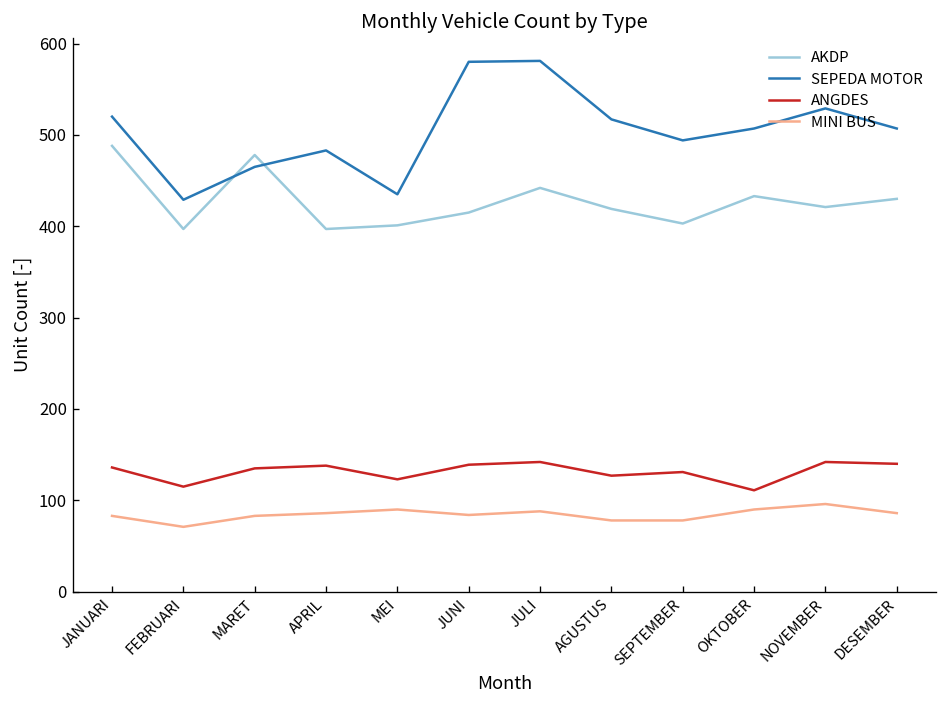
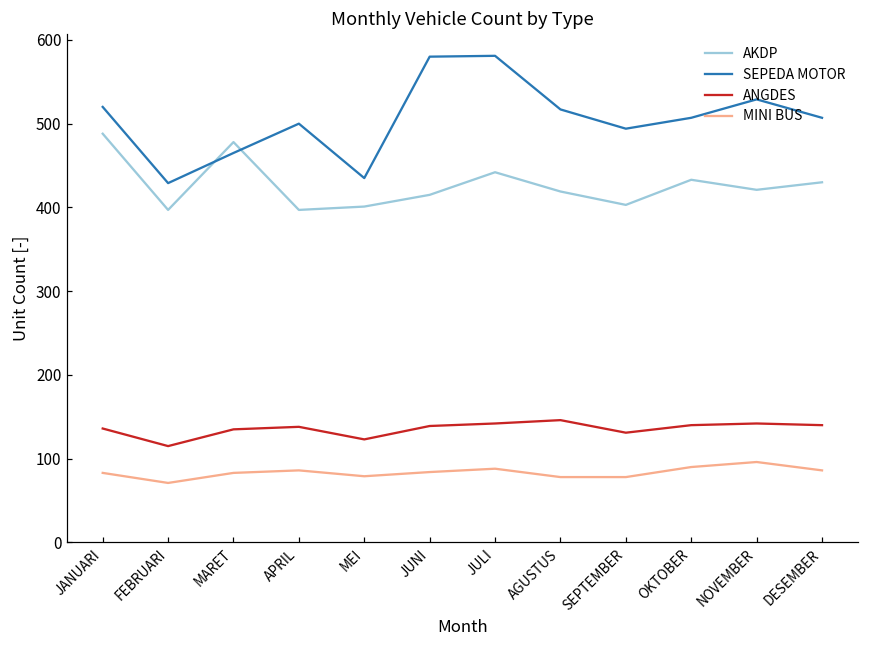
SEPEDA MOTOR, APRIL: 480 -> 500
MINI BUS, MEI: 90 -> 80
ANGDES, AGUSTUS: 130 -> 150
ANGDES, OKTOBER: 110 -> 140
